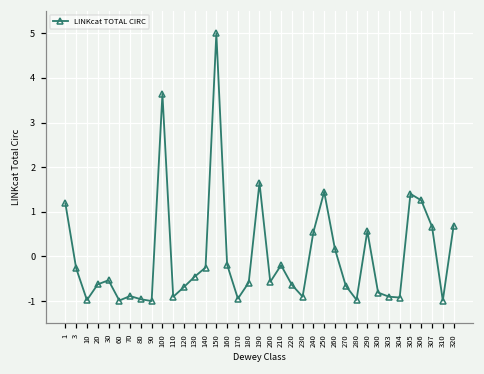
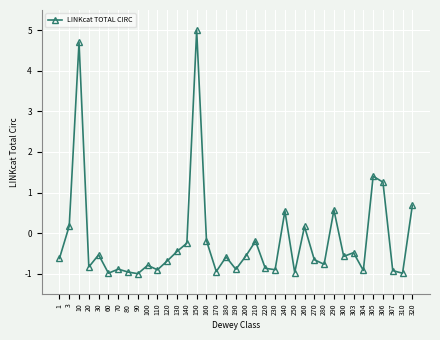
1: 1.2 -> -0.6
3: -0.3 -> 0.2
10: -1.0 -> 4.7
20: -0.6 -> -0.8
100: 3.6 -> -0.8
190: 1.7 -> -0.9
220: -0.6 -> -0.9
250: 1.4 -> -1.0
280: -1.0 -> -0.8
300: -0.8 -> -0.6
303: -0.9 -> -0.5
307: 0.7 -> -0.9
